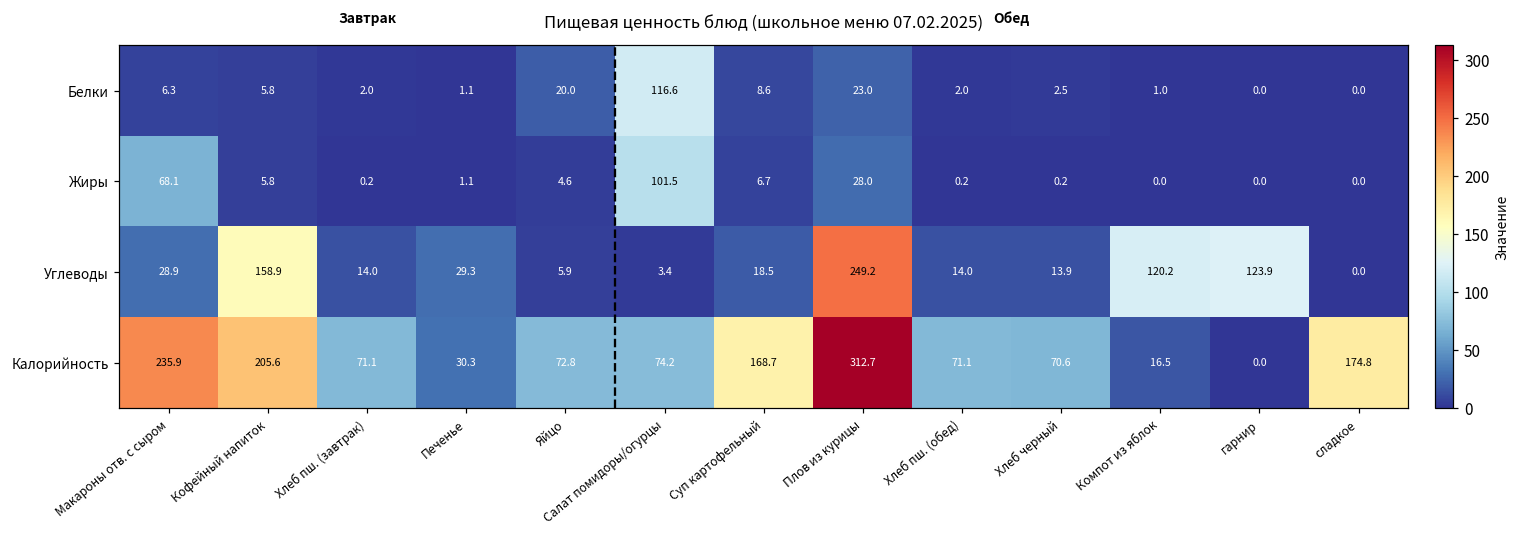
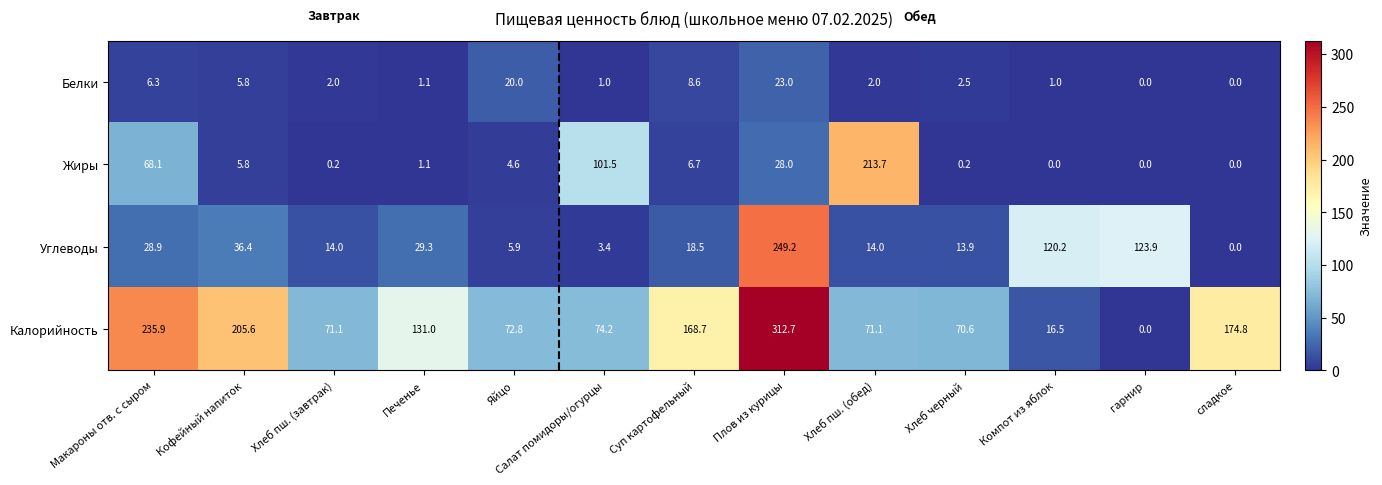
Белки, Салат помидоры/огурцы: 116.6 -> 1.0
Жиры, Хлеб пш. (обед): 0.2 -> 213.7
Углеводы, Кофейный напиток: 158.9 -> 36.4
Калорийность, Печенье: 30.3 -> 131.0
